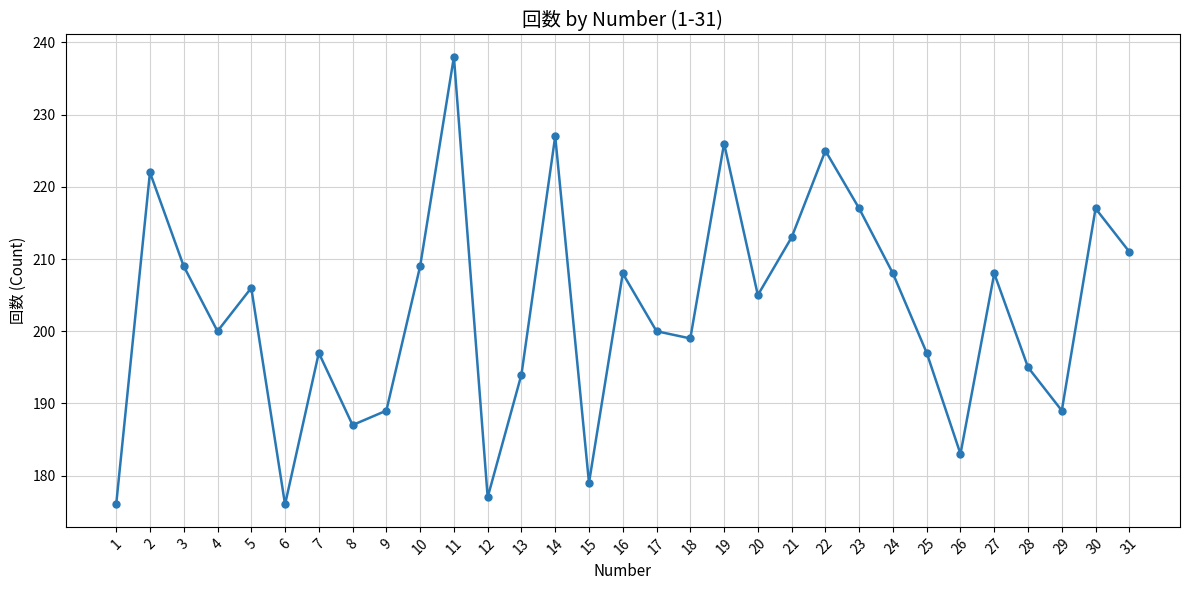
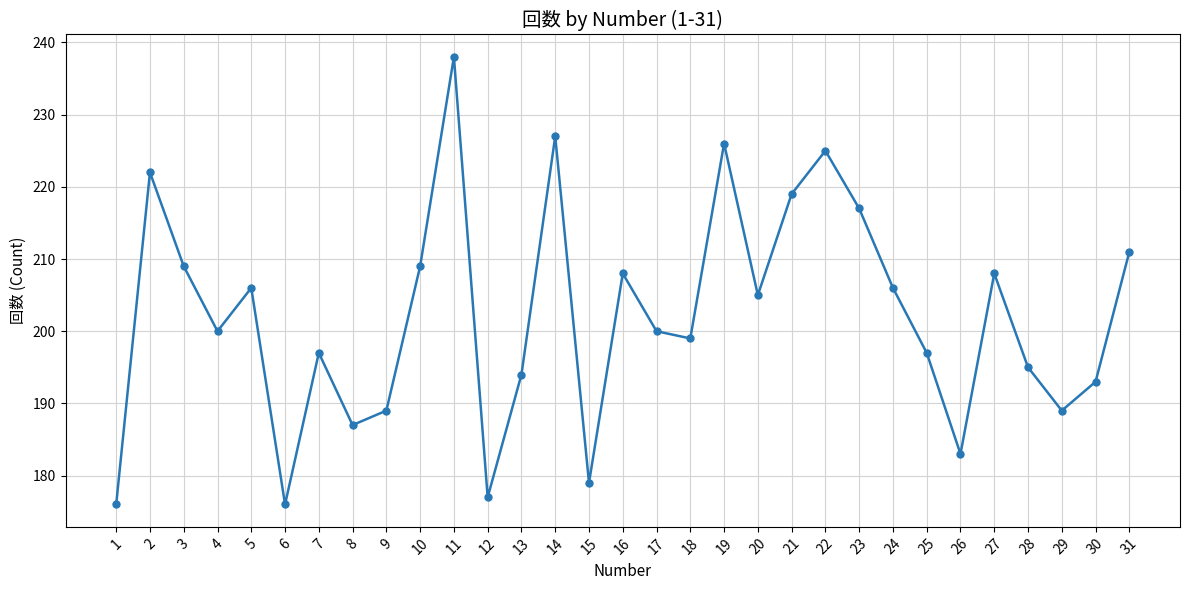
21: 213 -> 219
24: 208 -> 206
30: 217 -> 193
